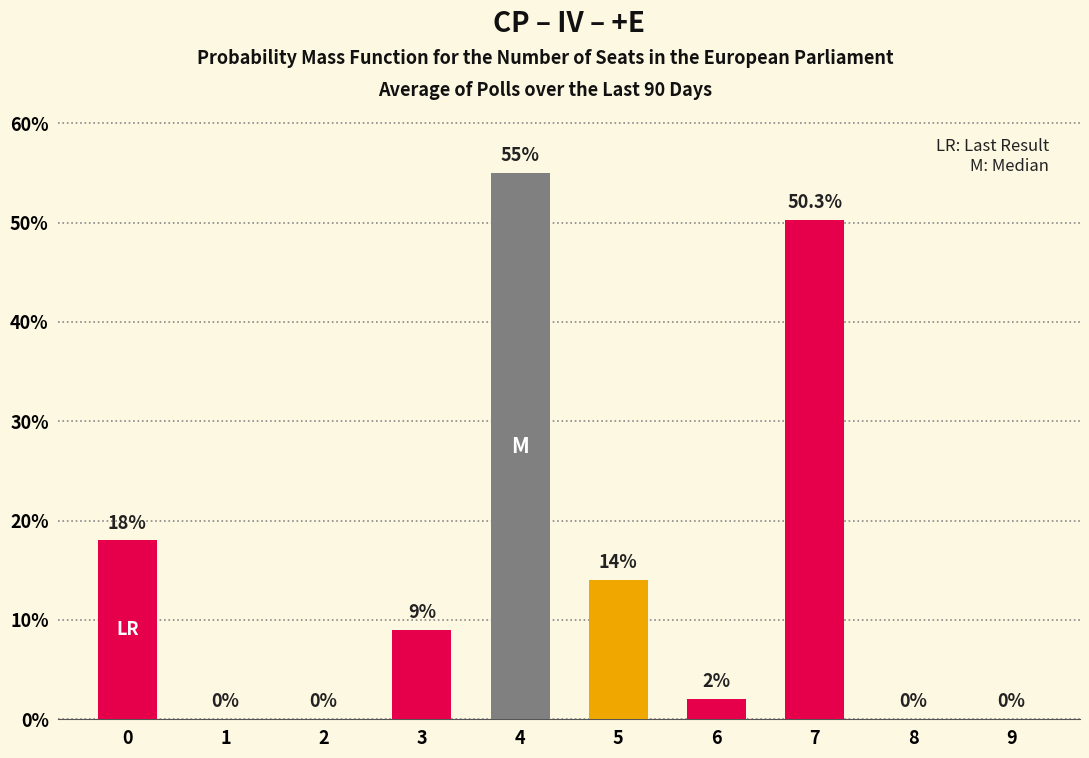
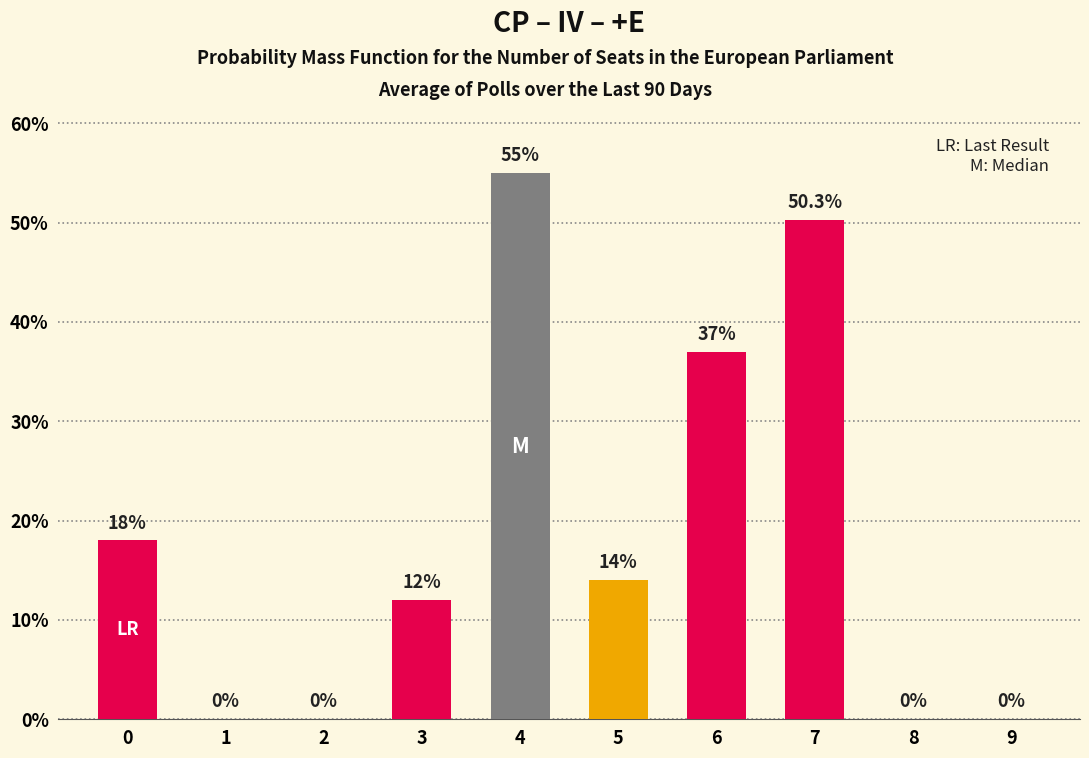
3: 9% -> 12%
6: 2% -> 37%
